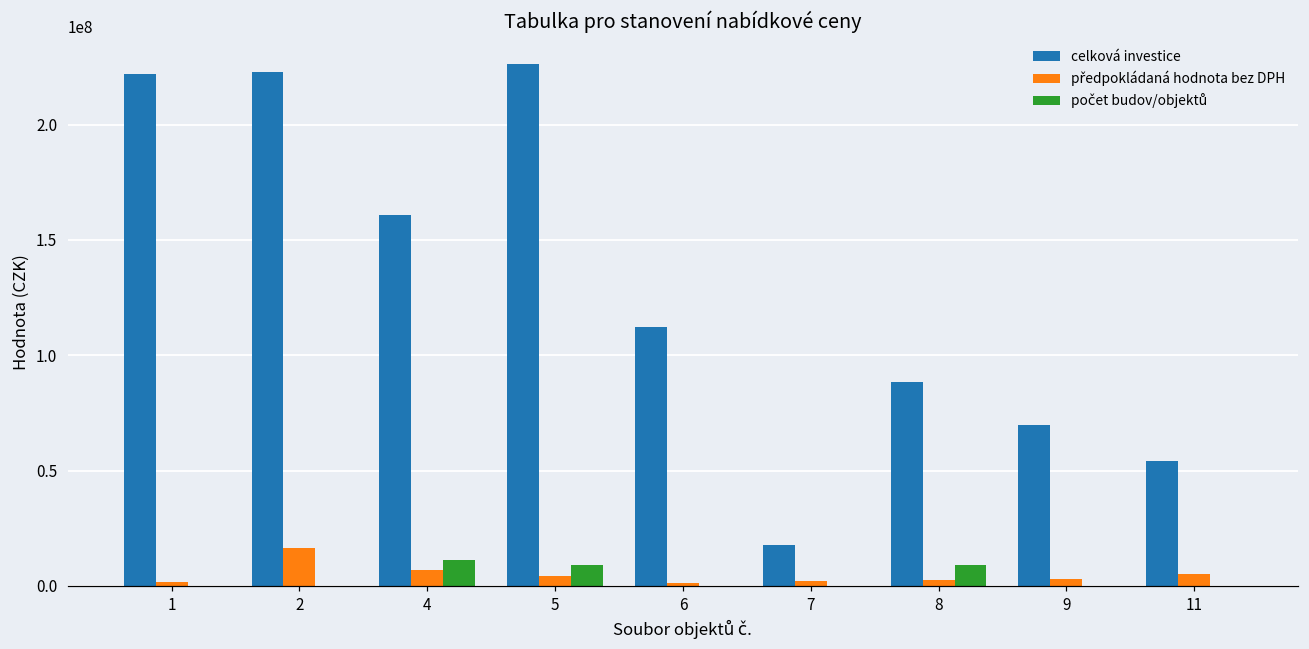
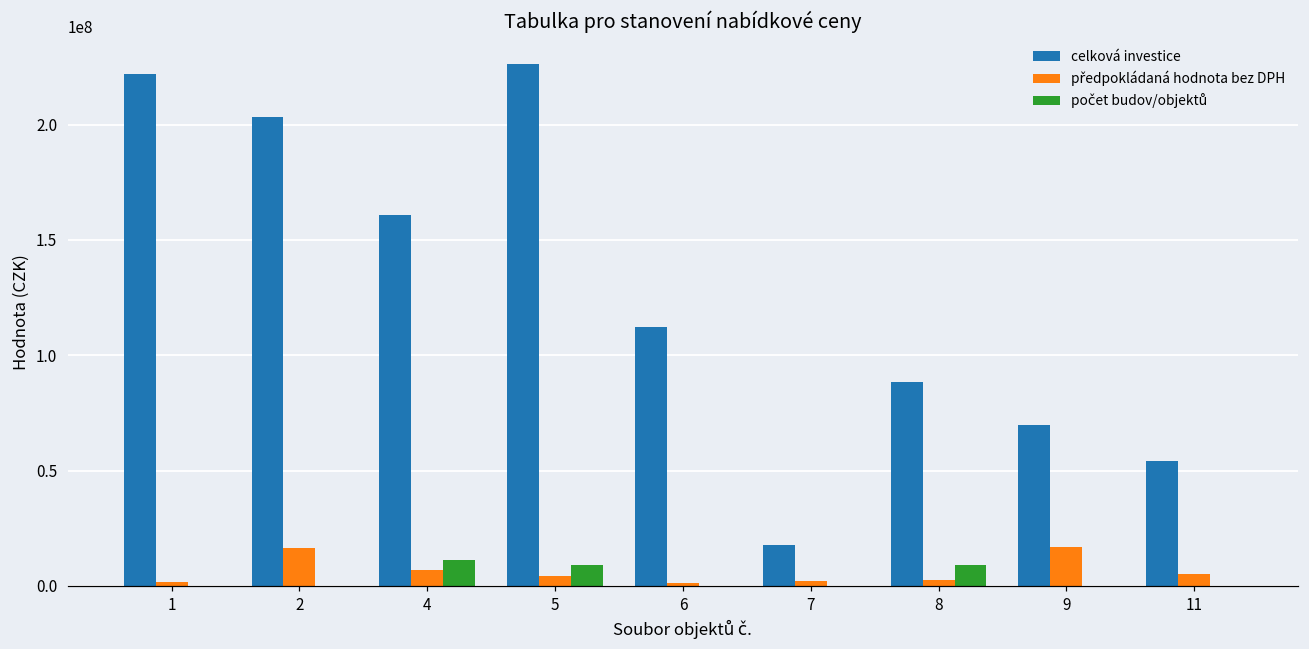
celková investice, 2: 223000000 -> 203000000
předpokládaná hodnota bez DPH, 9: 3000000 -> 17000000
